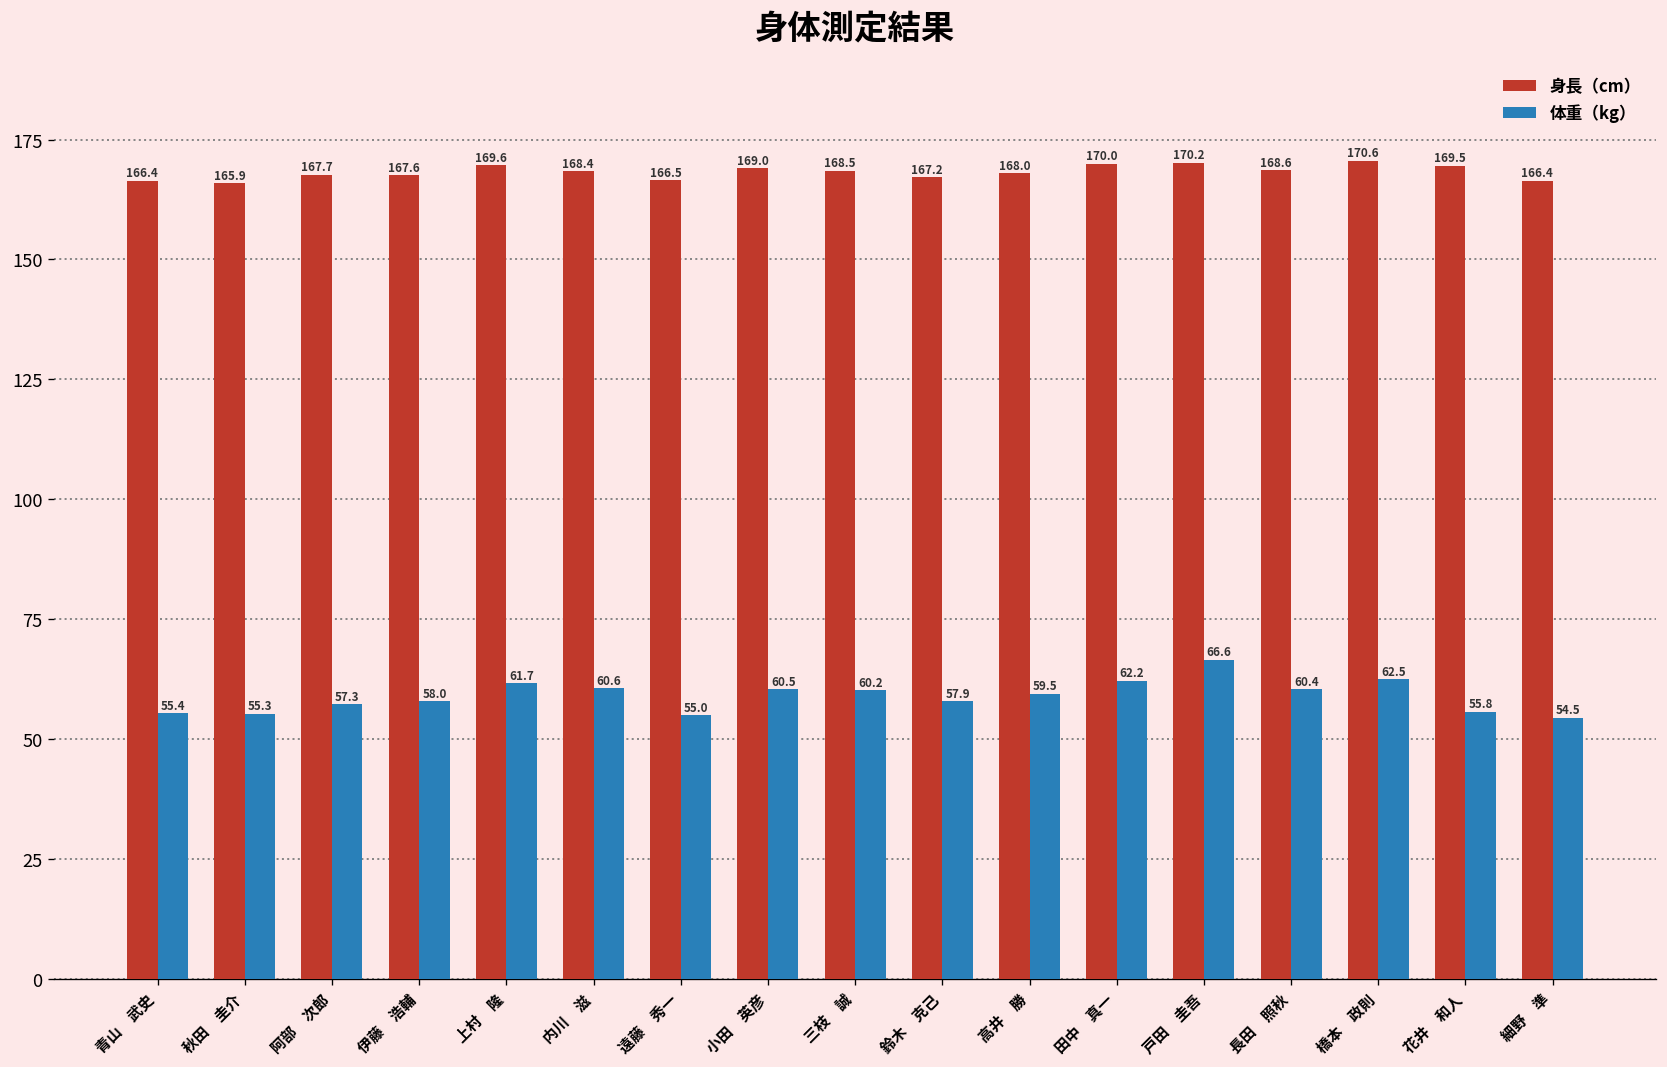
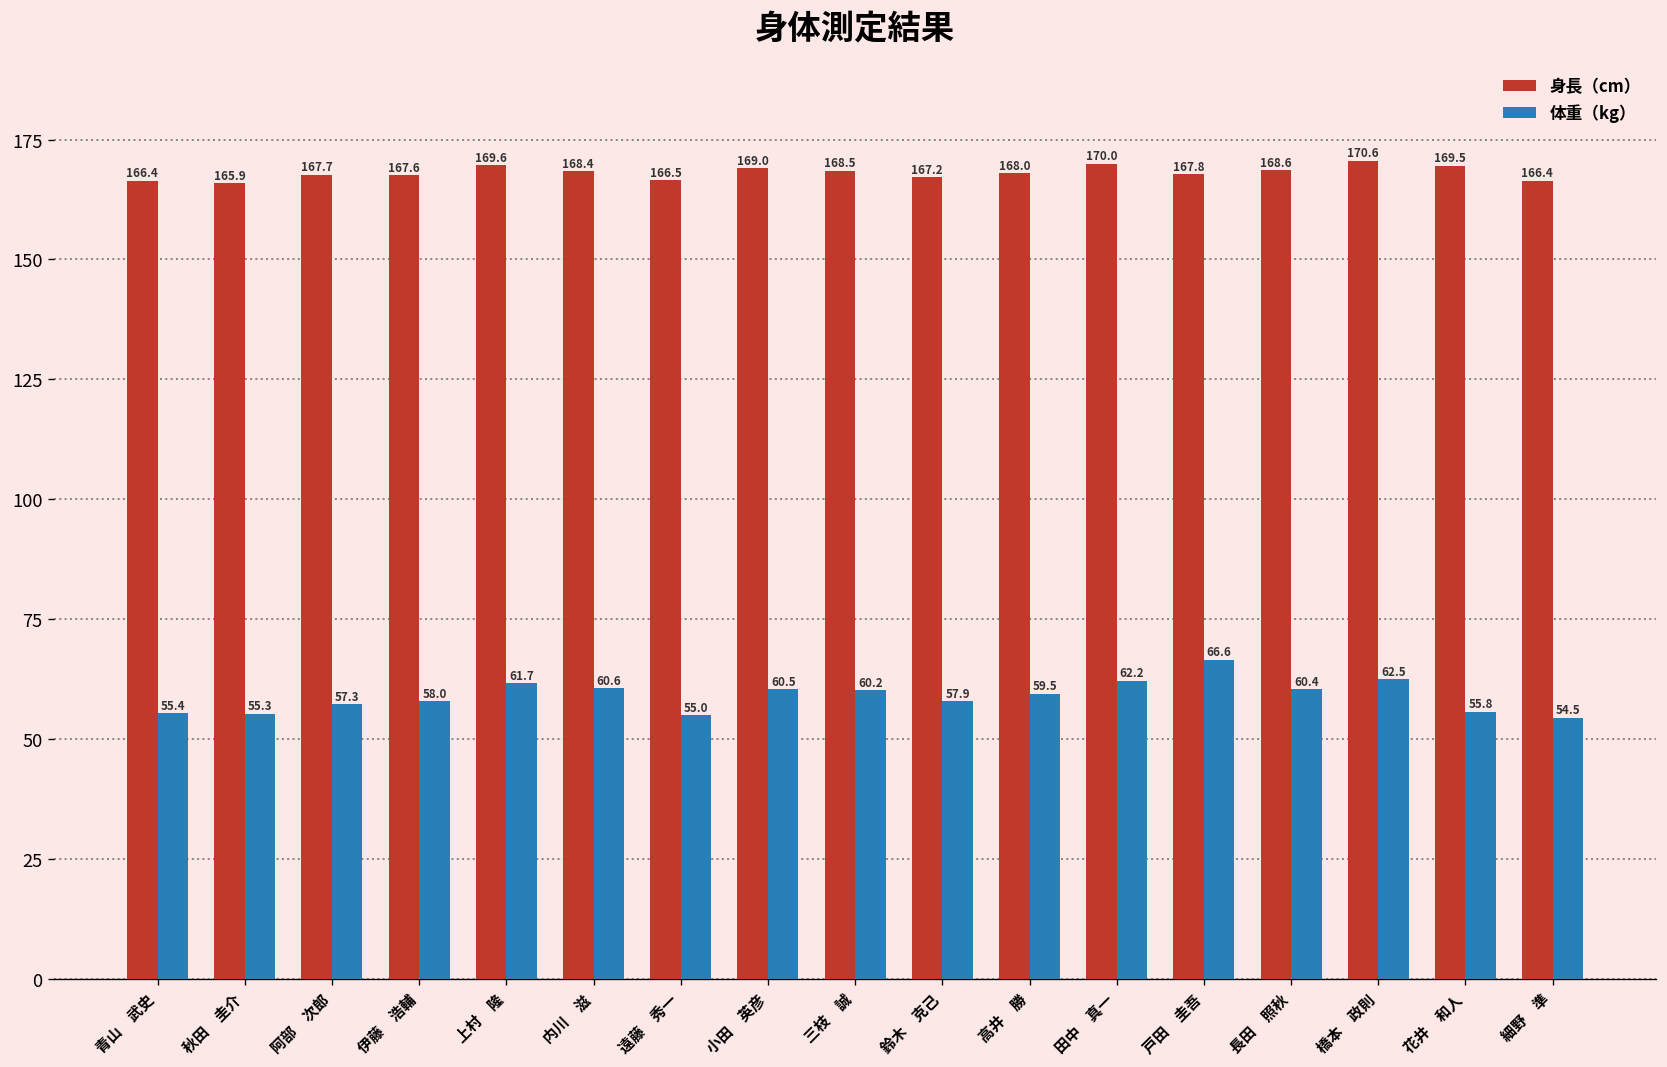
身長（cm）, 戸田 圭吾: 170.2 -> 167.8
